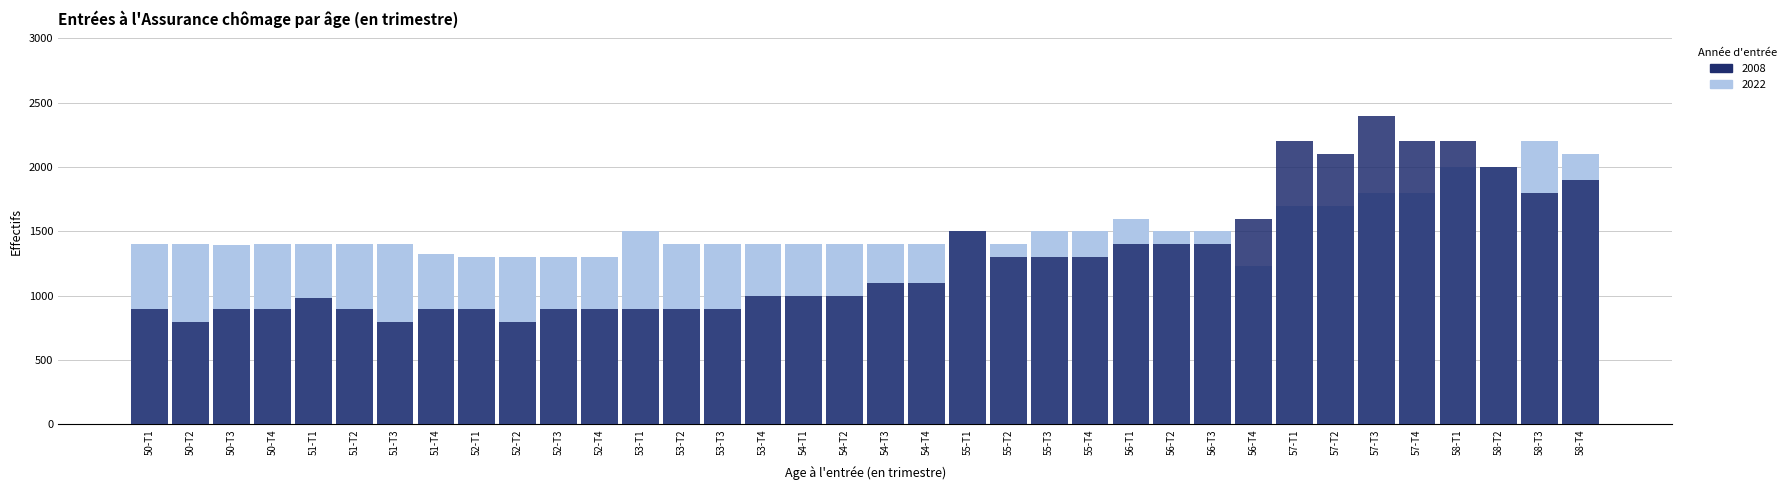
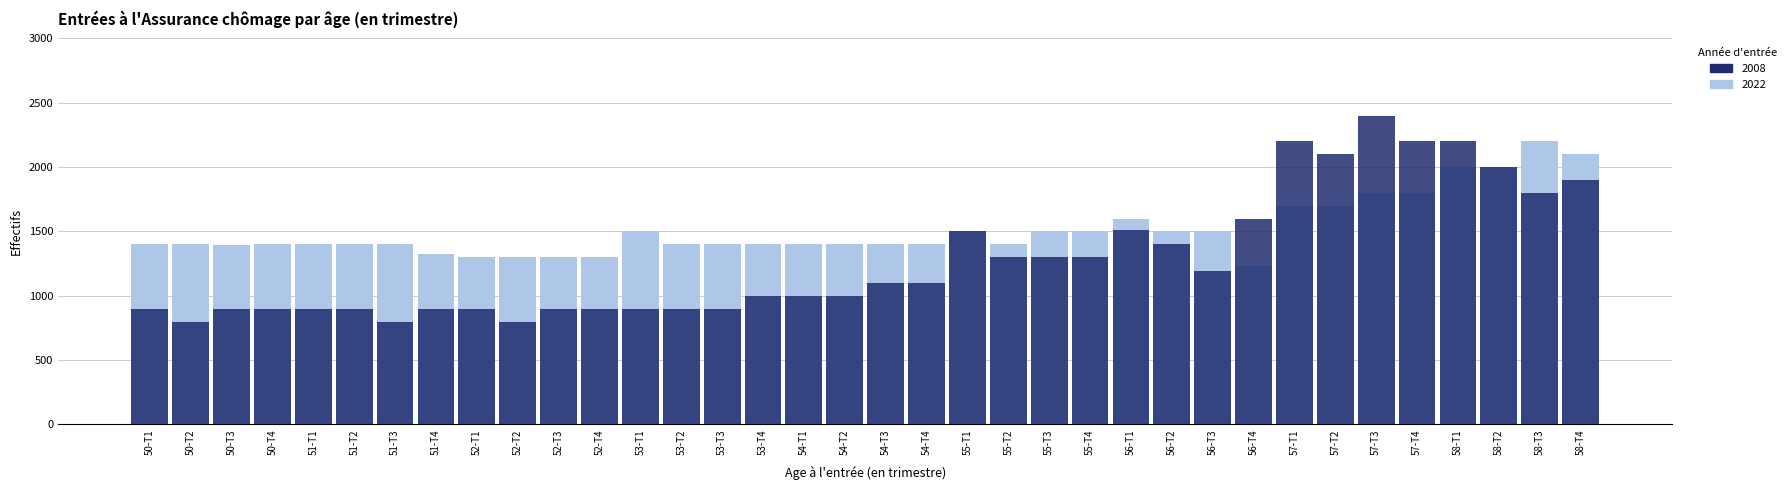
2008, 51-T1: 980 -> 900
2008, 56-T1: 1400 -> 1510
2008, 56-T3: 1400 -> 1190
